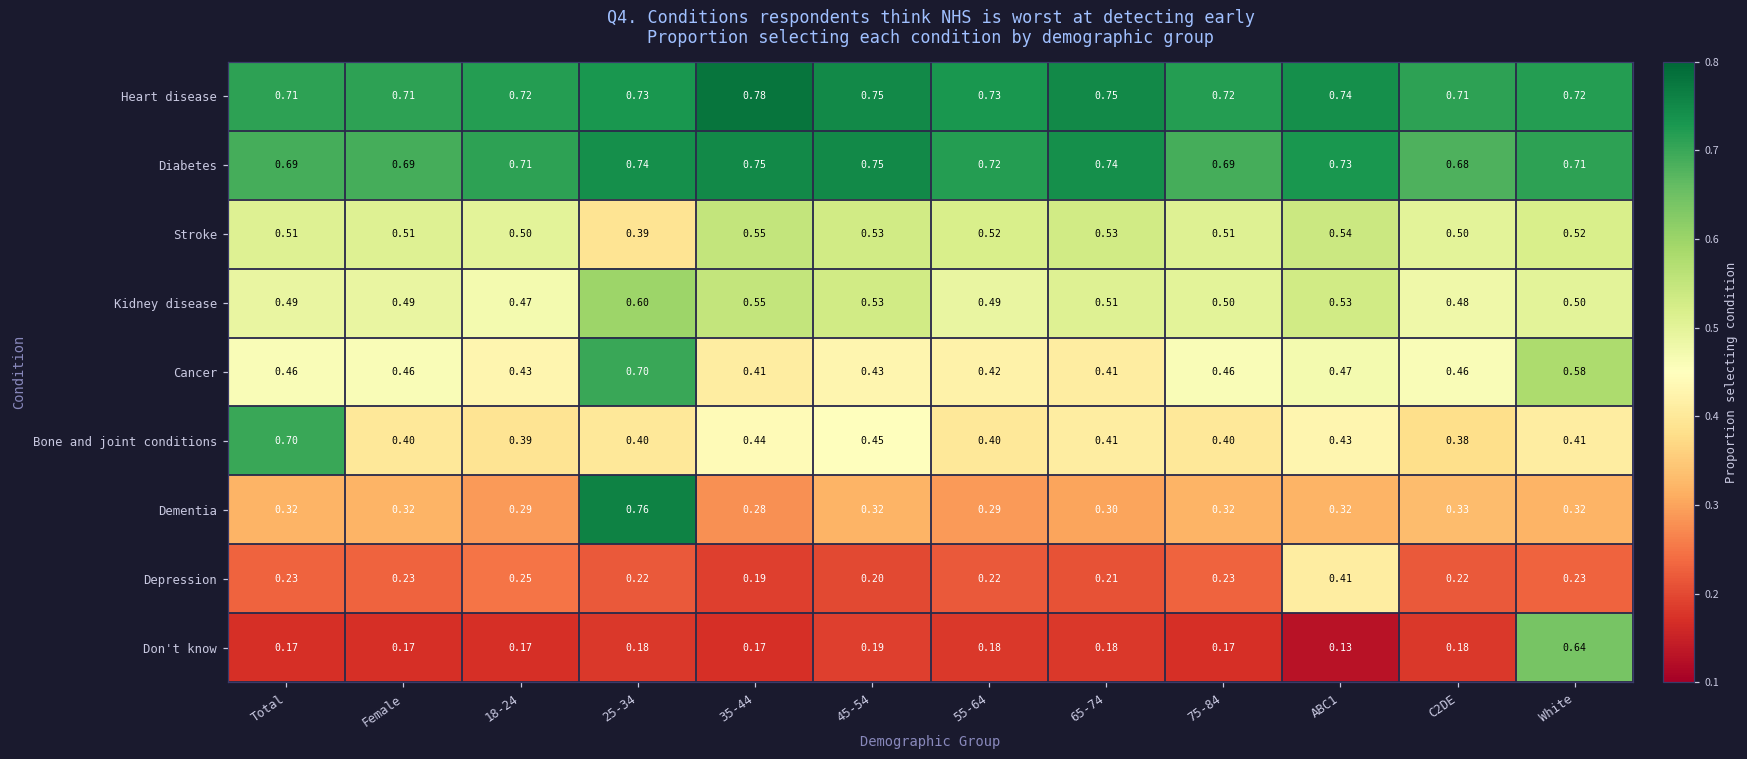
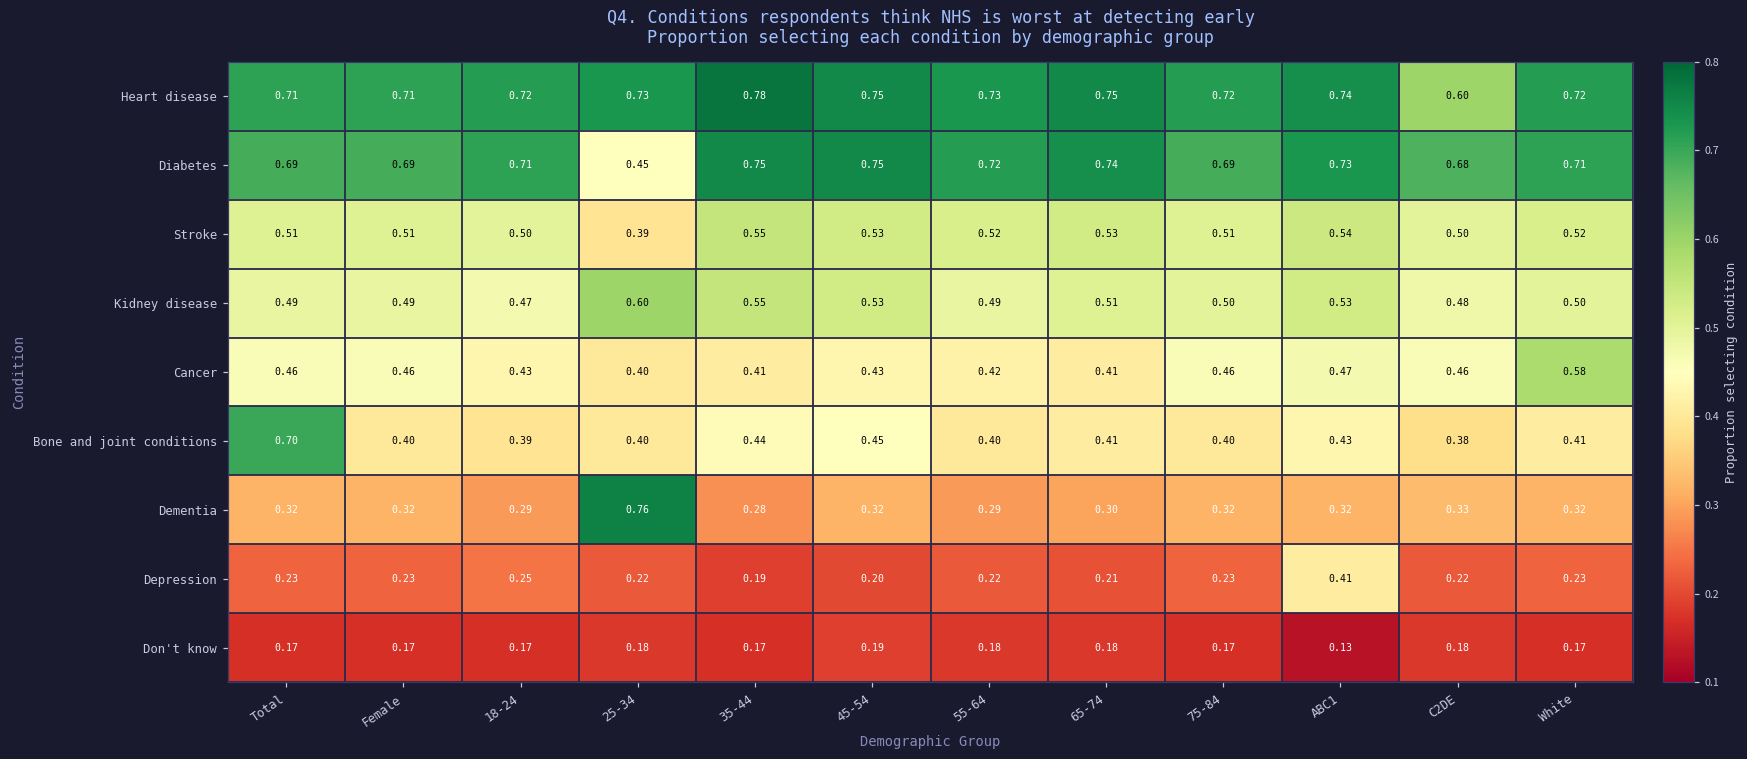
Heart disease, C2DE: 0.71 -> 0.60
Diabetes, 25-34: 0.74 -> 0.45
Cancer, 25-34: 0.70 -> 0.40
Don't know, White: 0.64 -> 0.17
